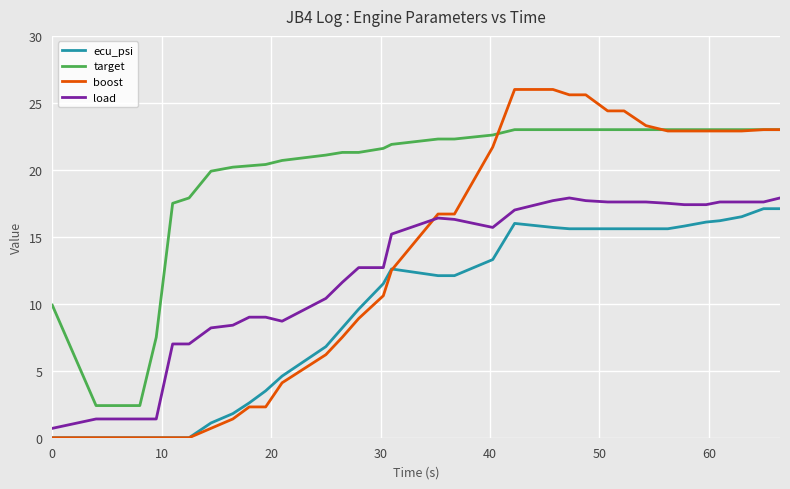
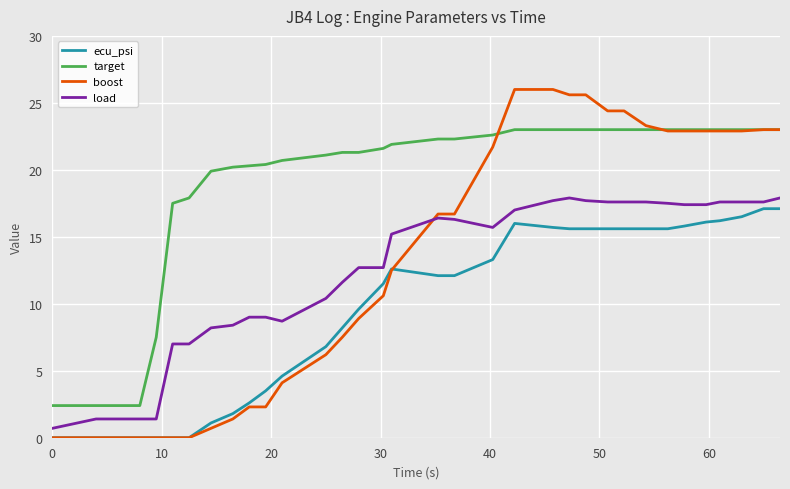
target, 0: 9.9 -> 2.4
